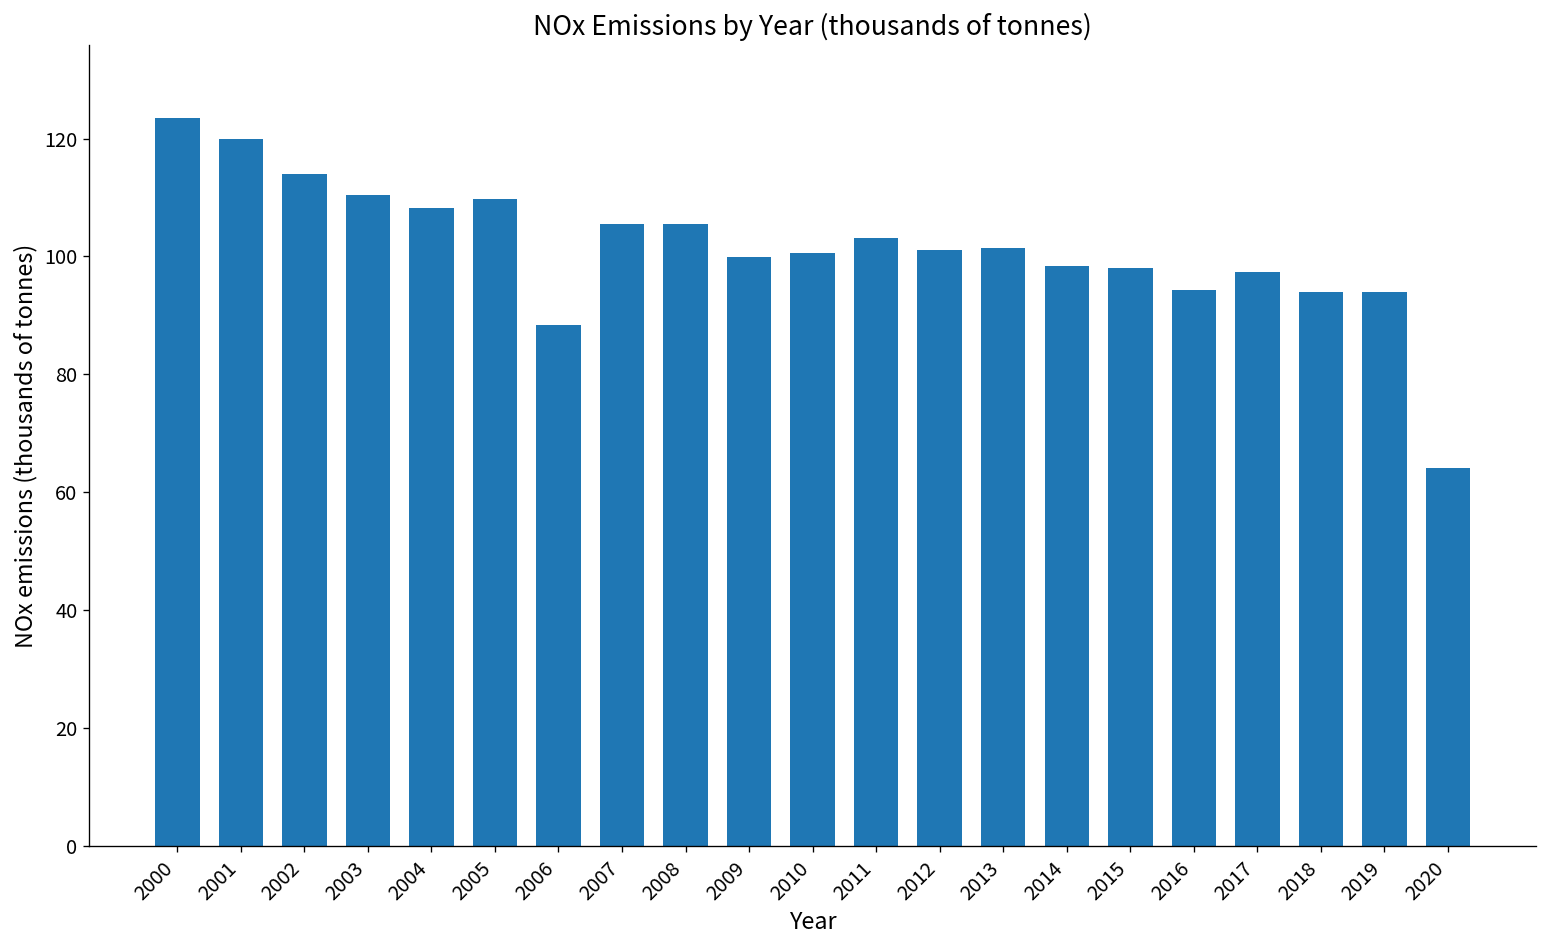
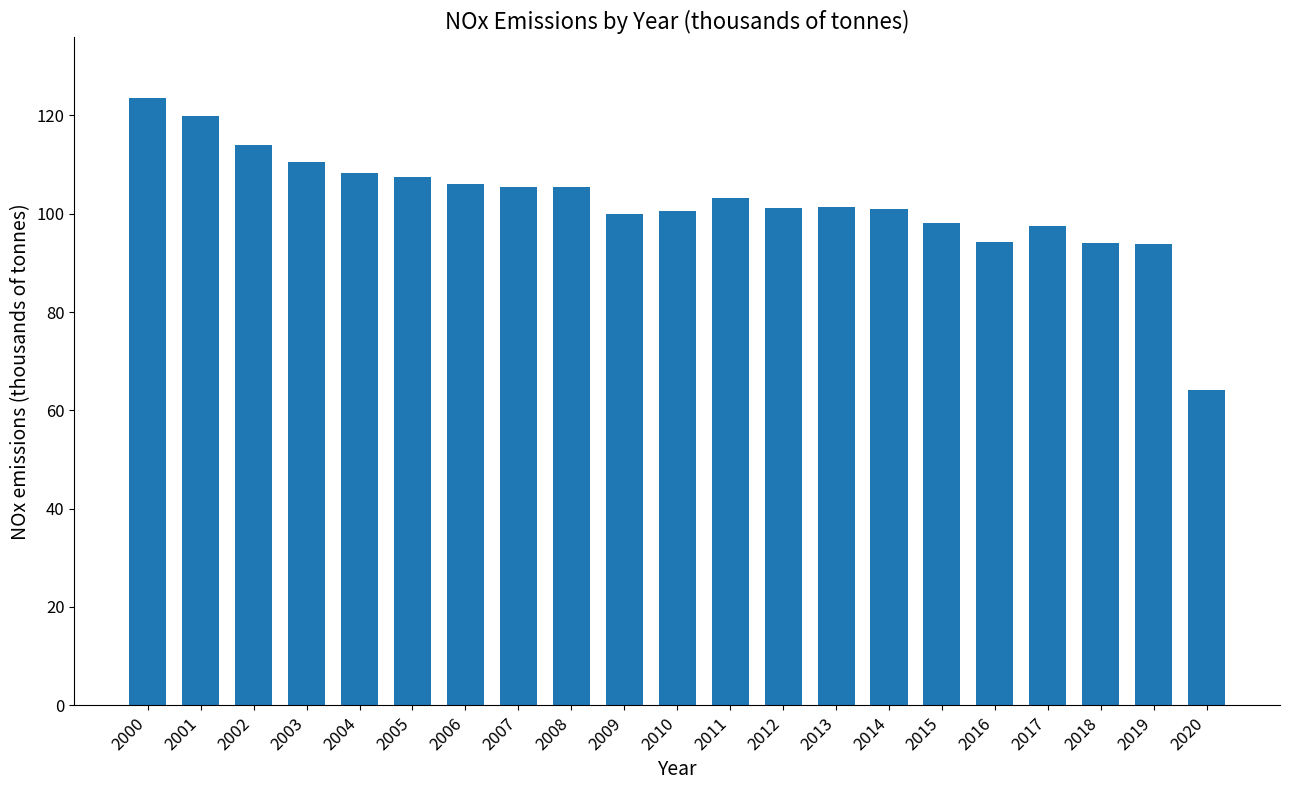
2005: 110 -> 107
2006: 88 -> 106
2014: 98 -> 101
